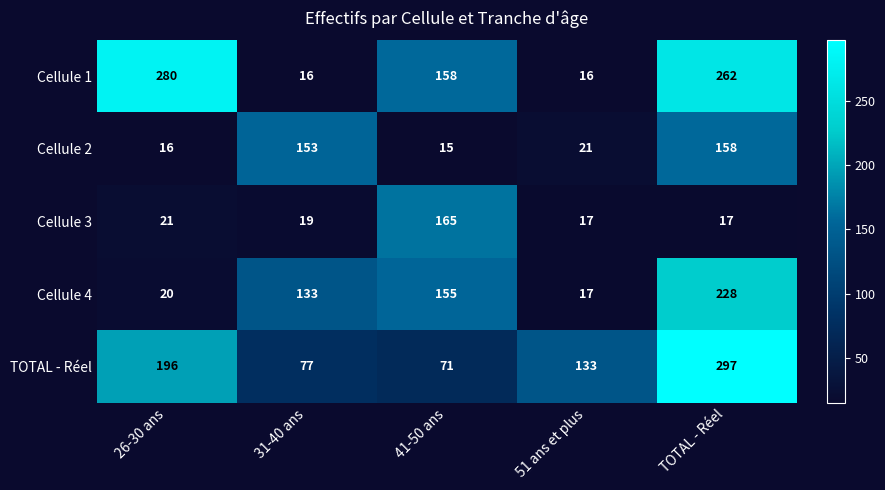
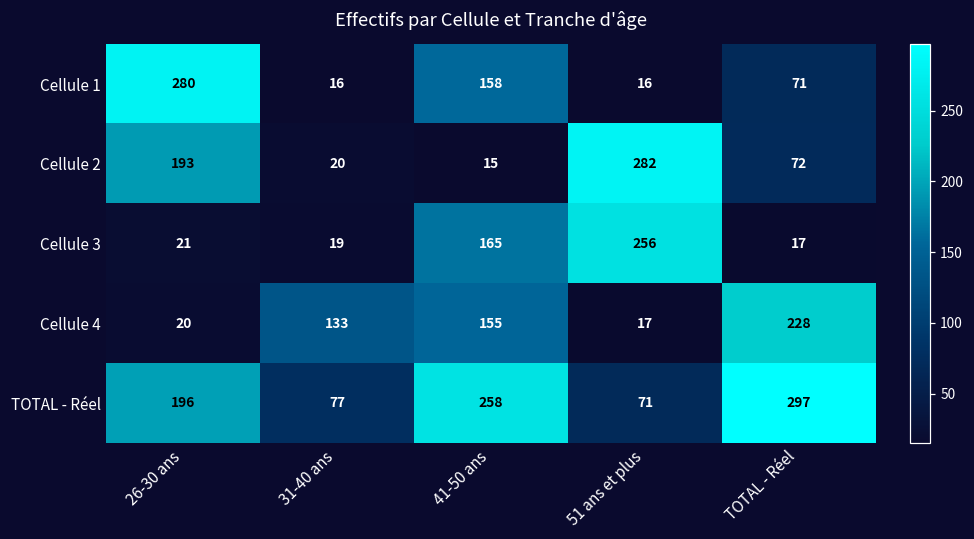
Cellule 1, TOTAL - Réel: 262 -> 71
Cellule 2, 26-30 ans: 16 -> 193
Cellule 2, 31-40 ans: 153 -> 20
Cellule 2, 51 ans et plus: 21 -> 282
Cellule 2, TOTAL - Réel: 158 -> 72
Cellule 3, 51 ans et plus: 17 -> 256
TOTAL - Réel, 41-50 ans: 71 -> 258
TOTAL - Réel, 51 ans et plus: 133 -> 71
